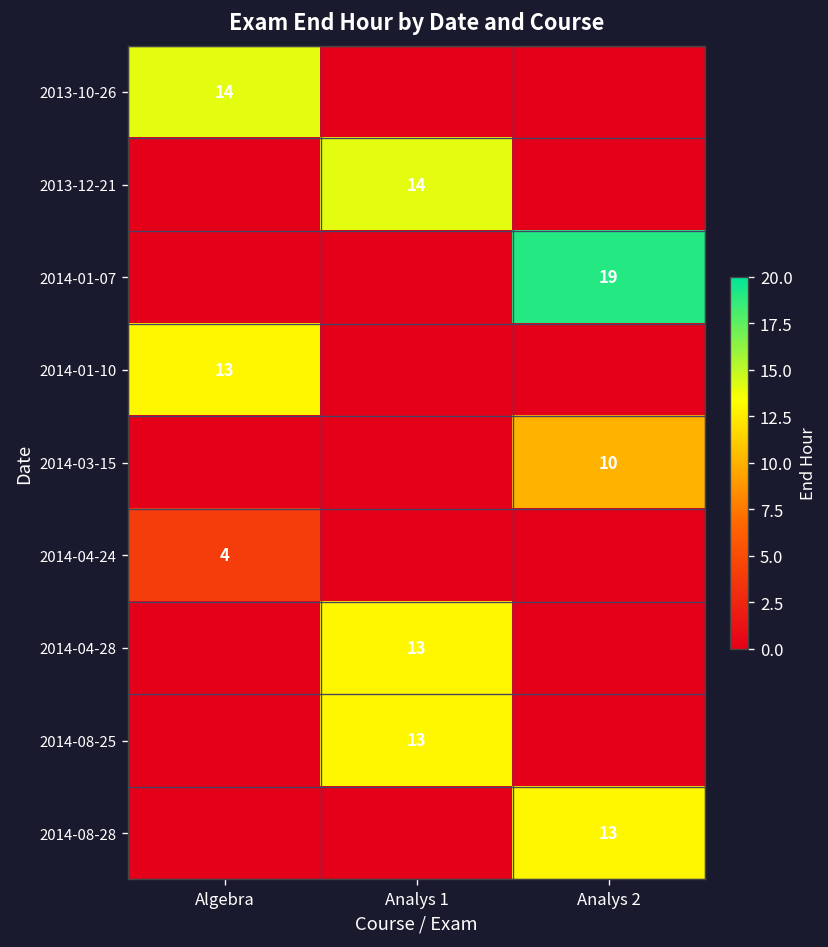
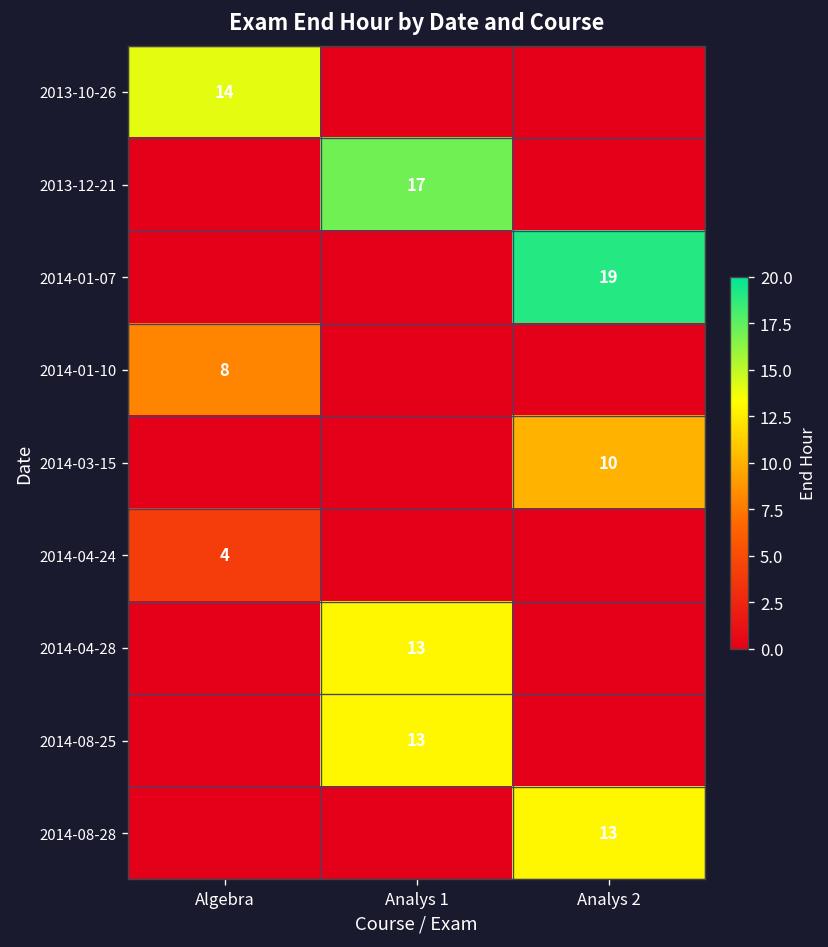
2013-12-21, Analys 1: 14 -> 17
2014-01-10, Algebra: 13 -> 8
